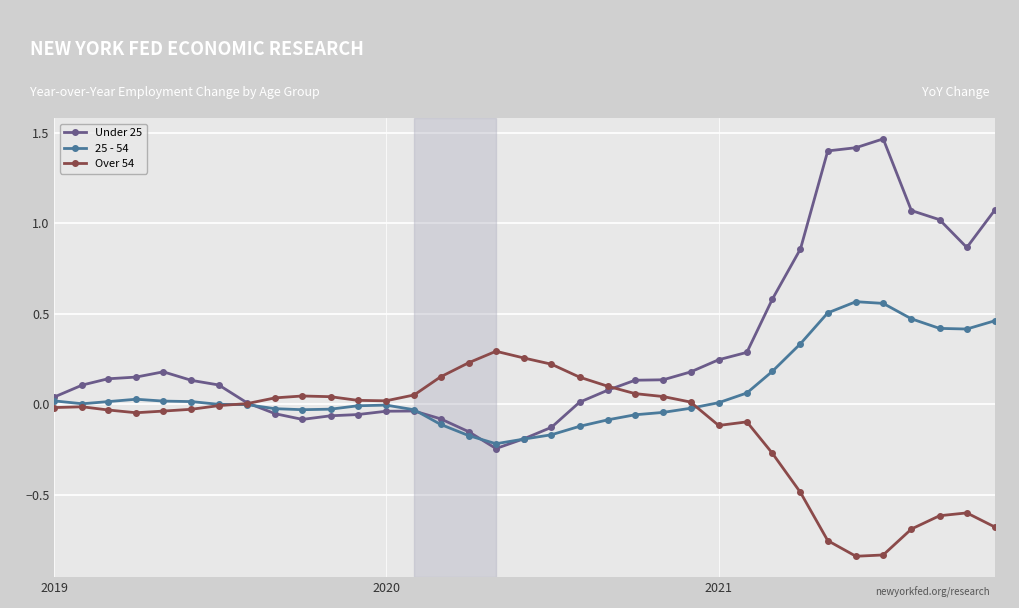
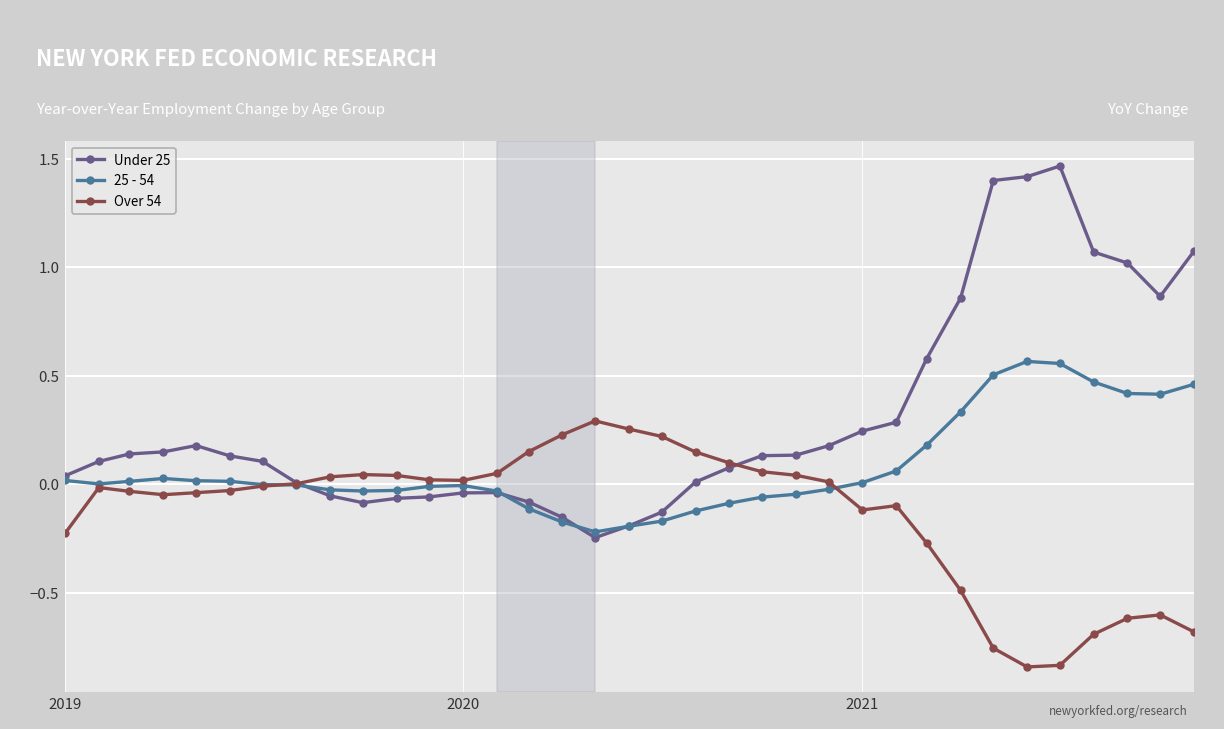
Over 54, 2019: -0.02 -> -0.23
